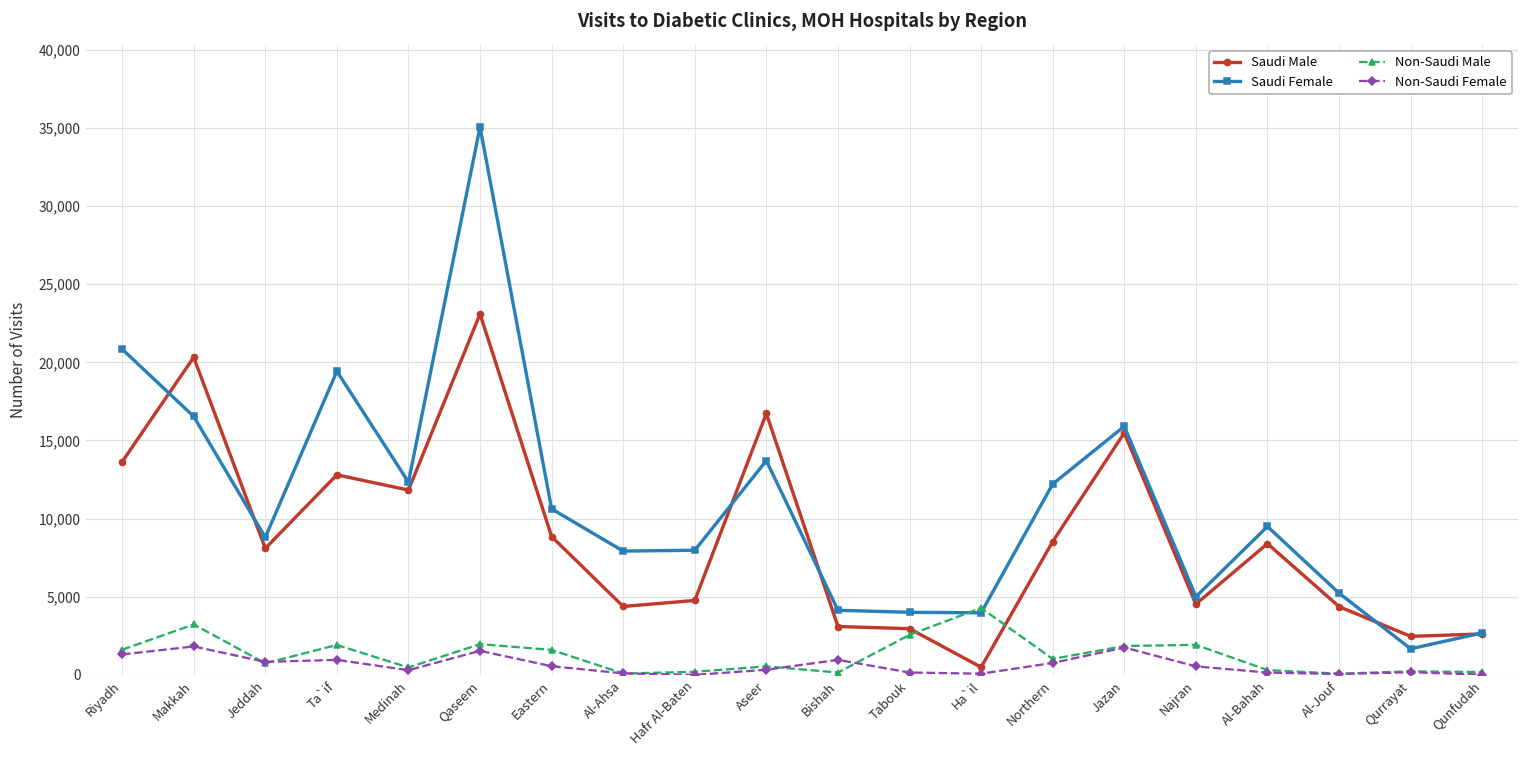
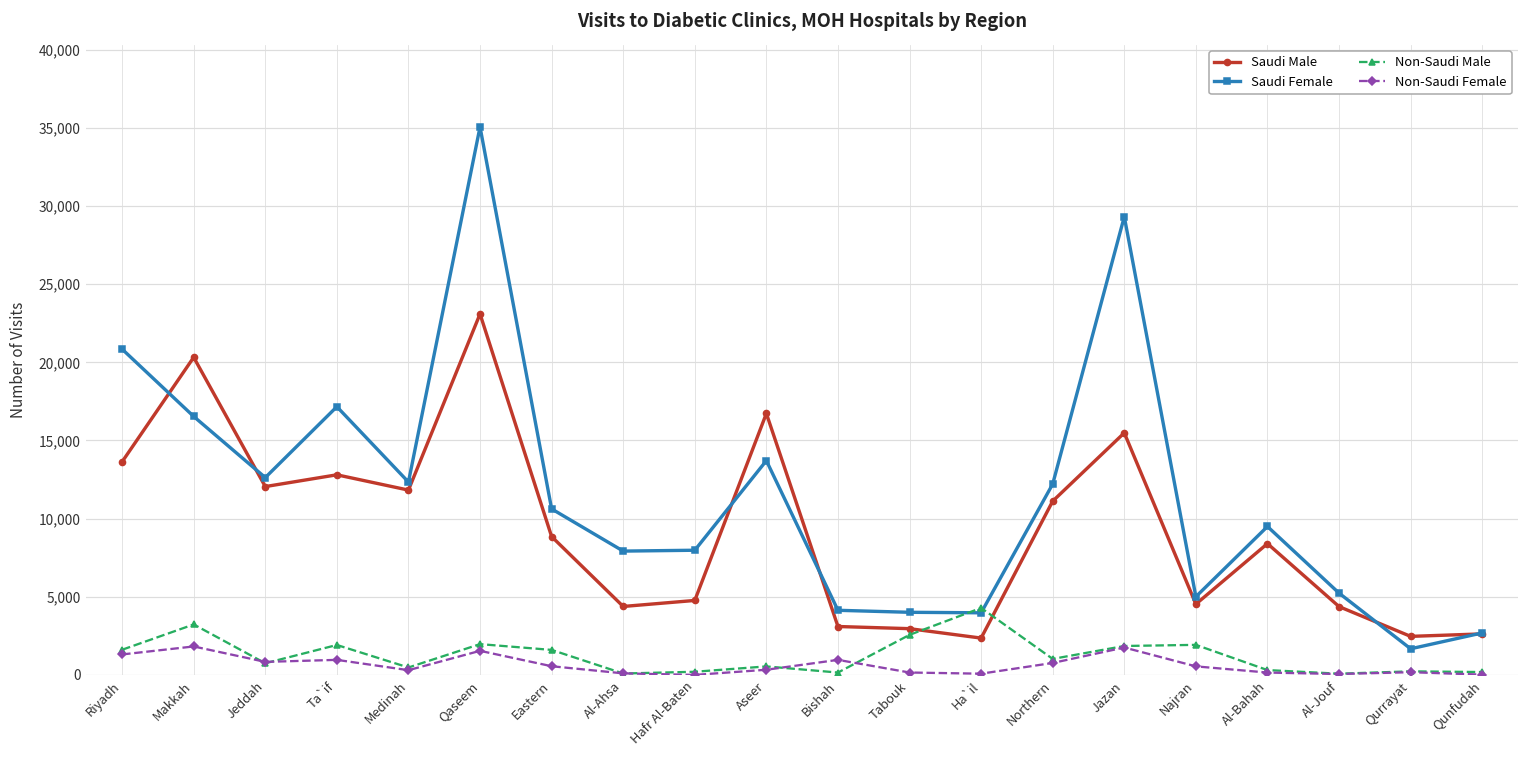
Saudi Male, Jeddah: 8,100 -> 12,100
Saudi Female, Jeddah: 8,800 -> 12,600
Saudi Female, Ta`if: 19,400 -> 17,200
Saudi Male, Ha`il: 500 -> 2,400
Saudi Male, Northern: 8,500 -> 11,100
Saudi Female, Jazan: 15,900 -> 29,300
